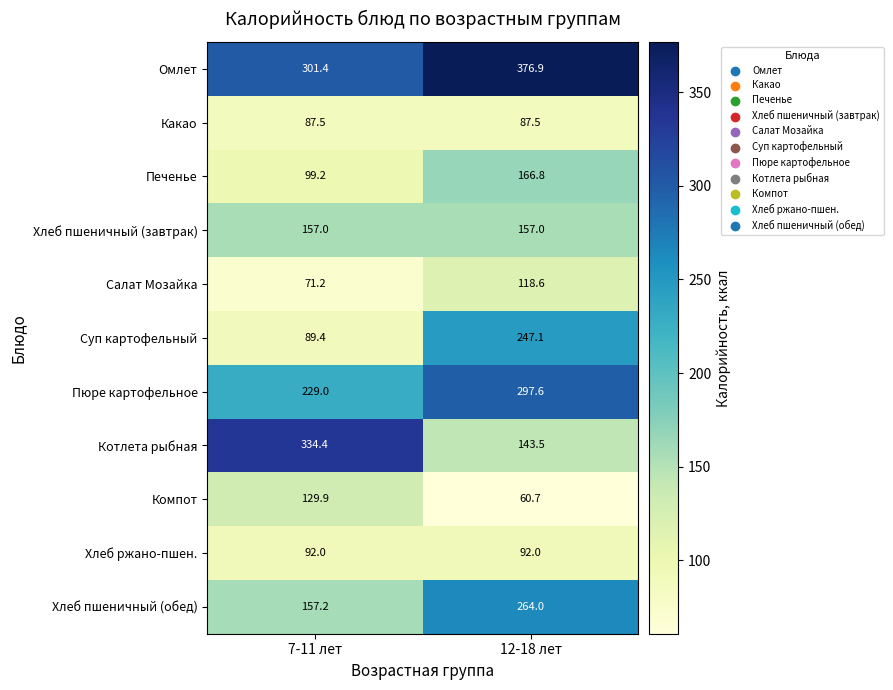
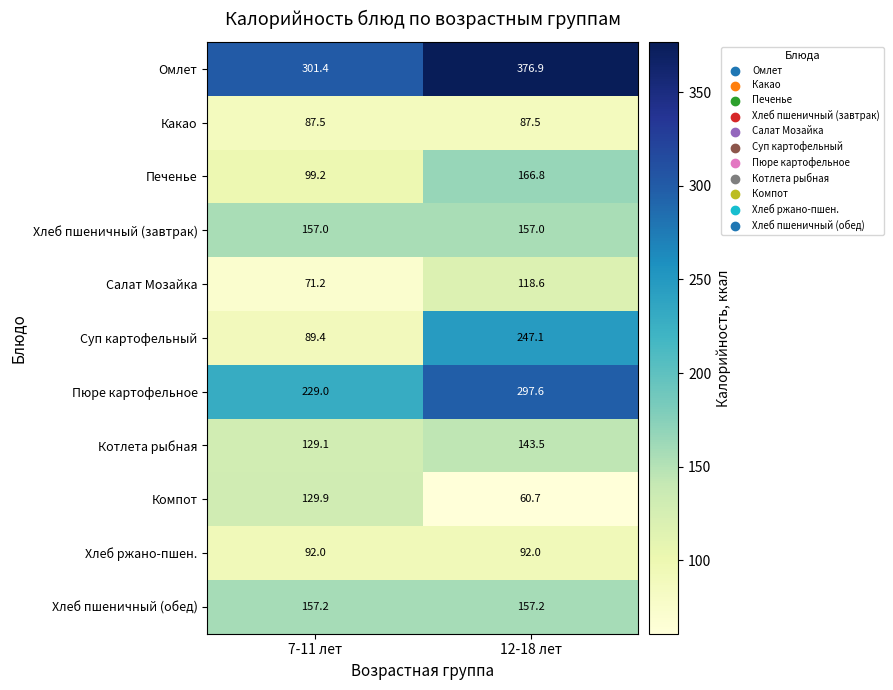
Котлета рыбная, 7-11 лет: 334.4 -> 129.1
Хлеб пшеничный (обед), 12-18 лет: 264.0 -> 157.2
